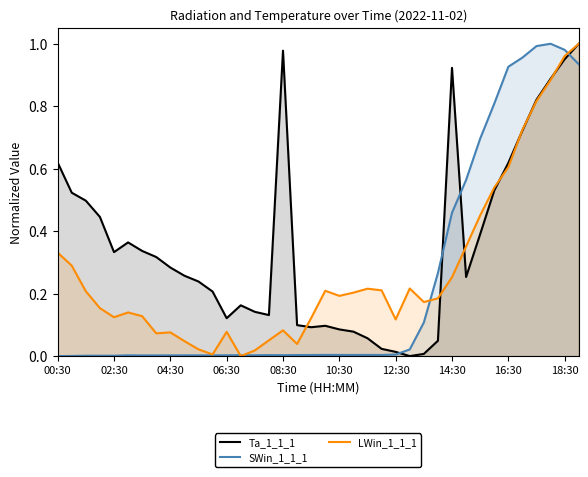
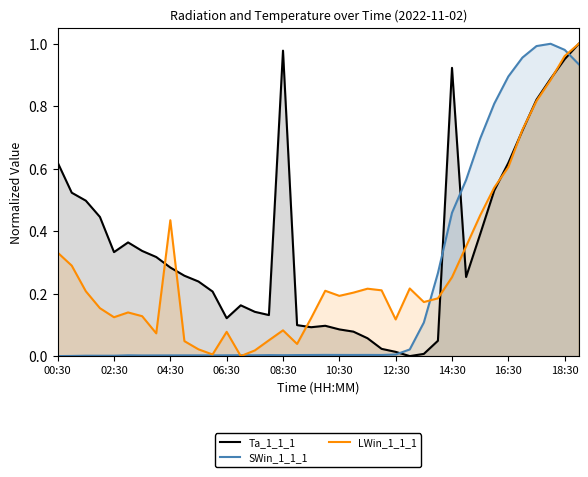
LWin_1_1_1, 04:30: 0.08 -> 0.44
SWin_1_1_1, 16:30: 0.93 -> 0.90
